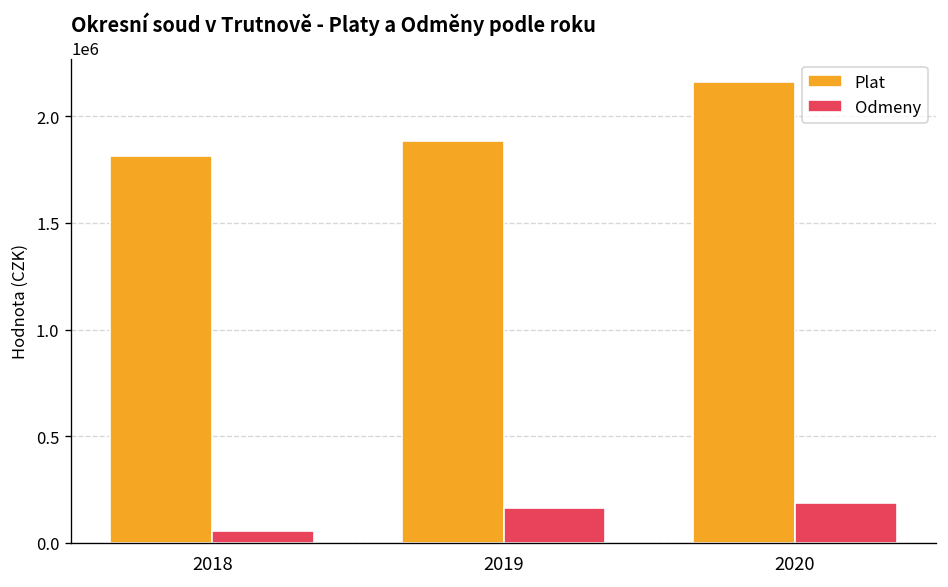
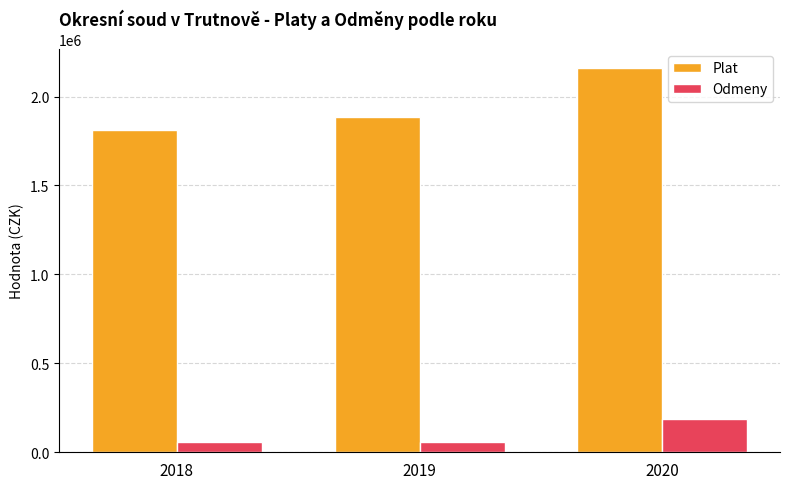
Odmeny, 2019: 160000 -> 60000
